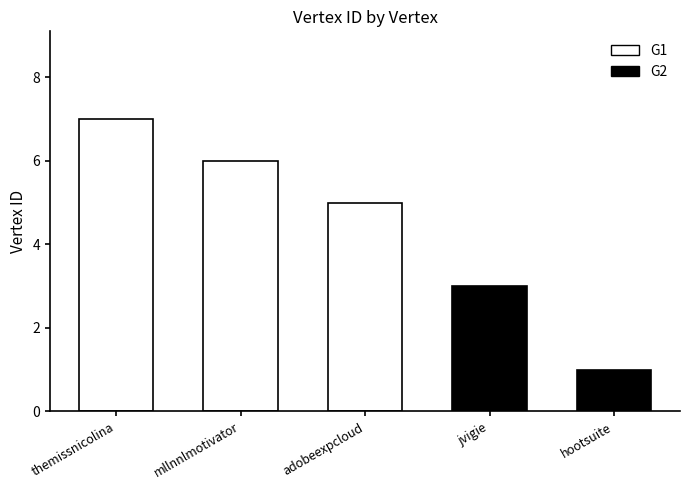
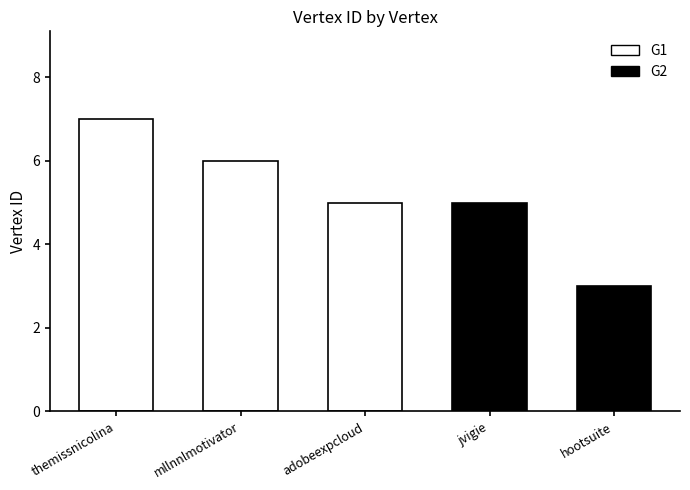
jvigie: 3 -> 5
hootsuite: 1 -> 3
